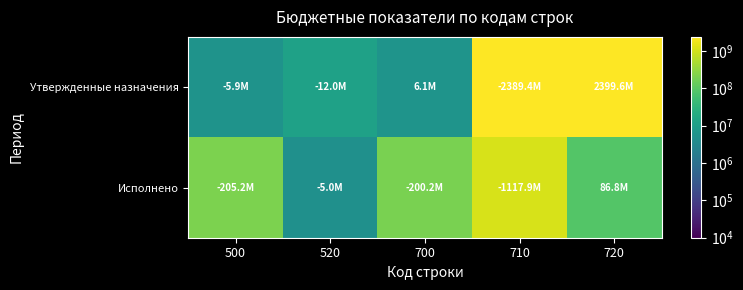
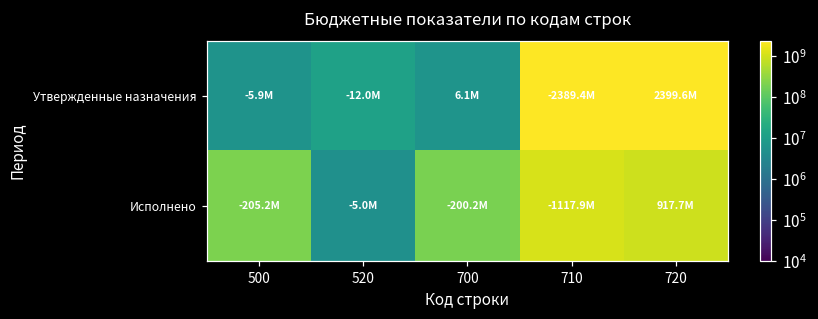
Исполнено, 720: 86.8M -> 917.7M
